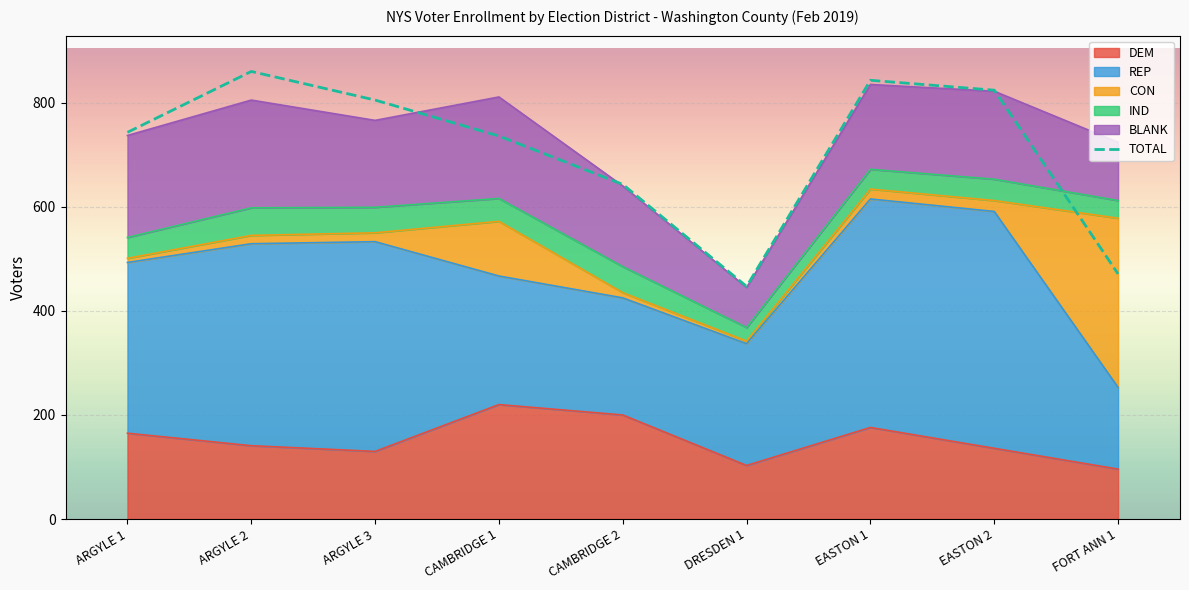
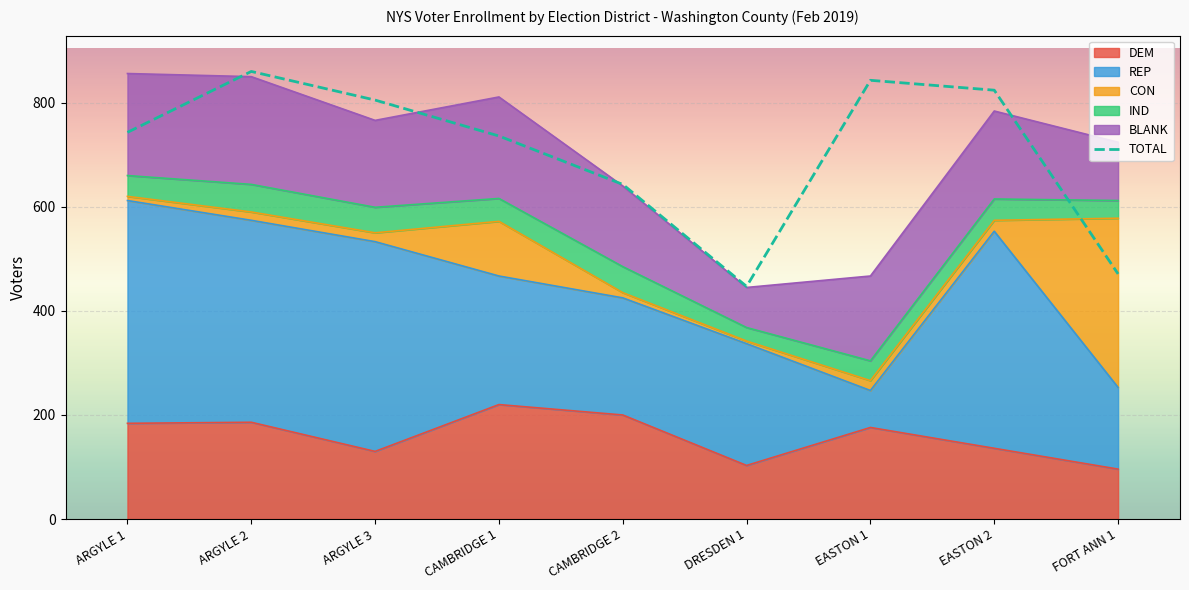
DEM, ARGYLE 1: 170 -> 180
REP, ARGYLE 1: 330 -> 430
DEM, ARGYLE 2: 140 -> 190
REP, EASTON 1: 440 -> 70
REP, EASTON 2: 460 -> 420
